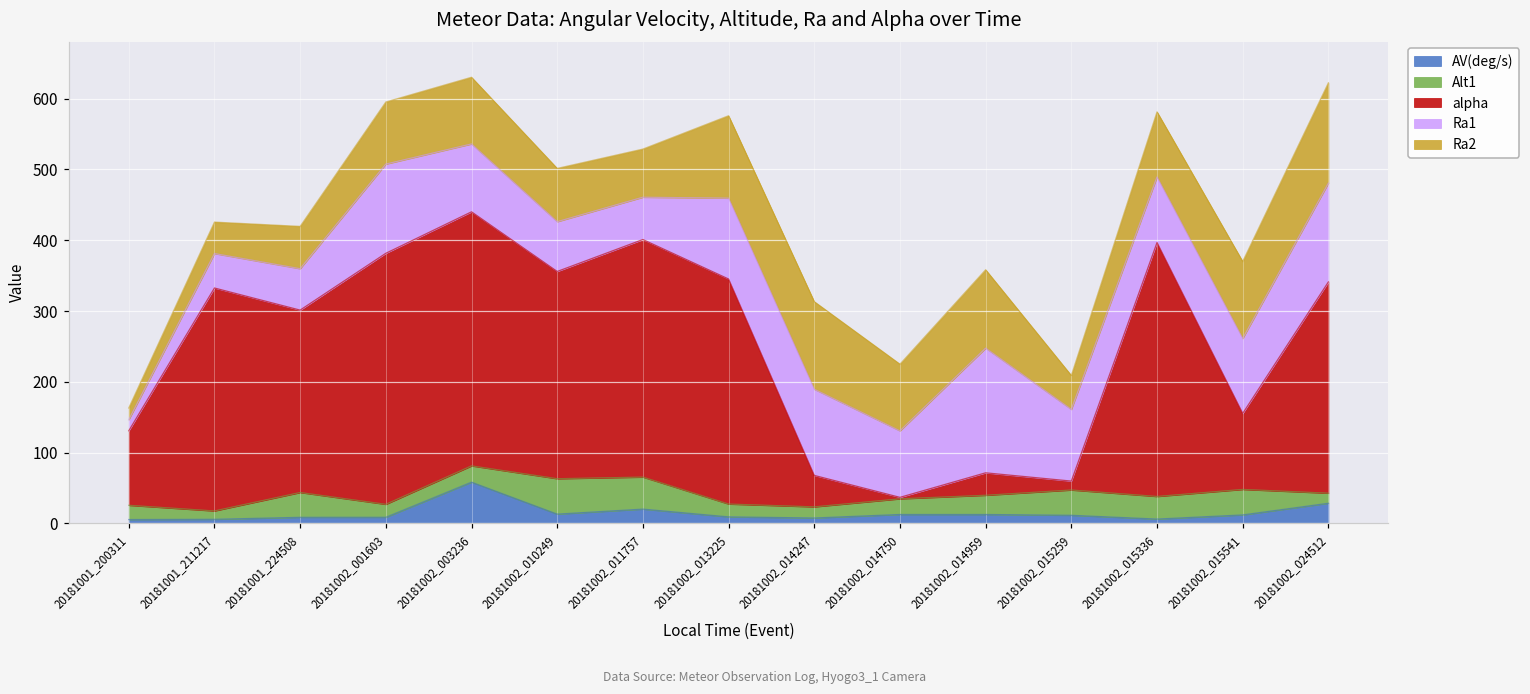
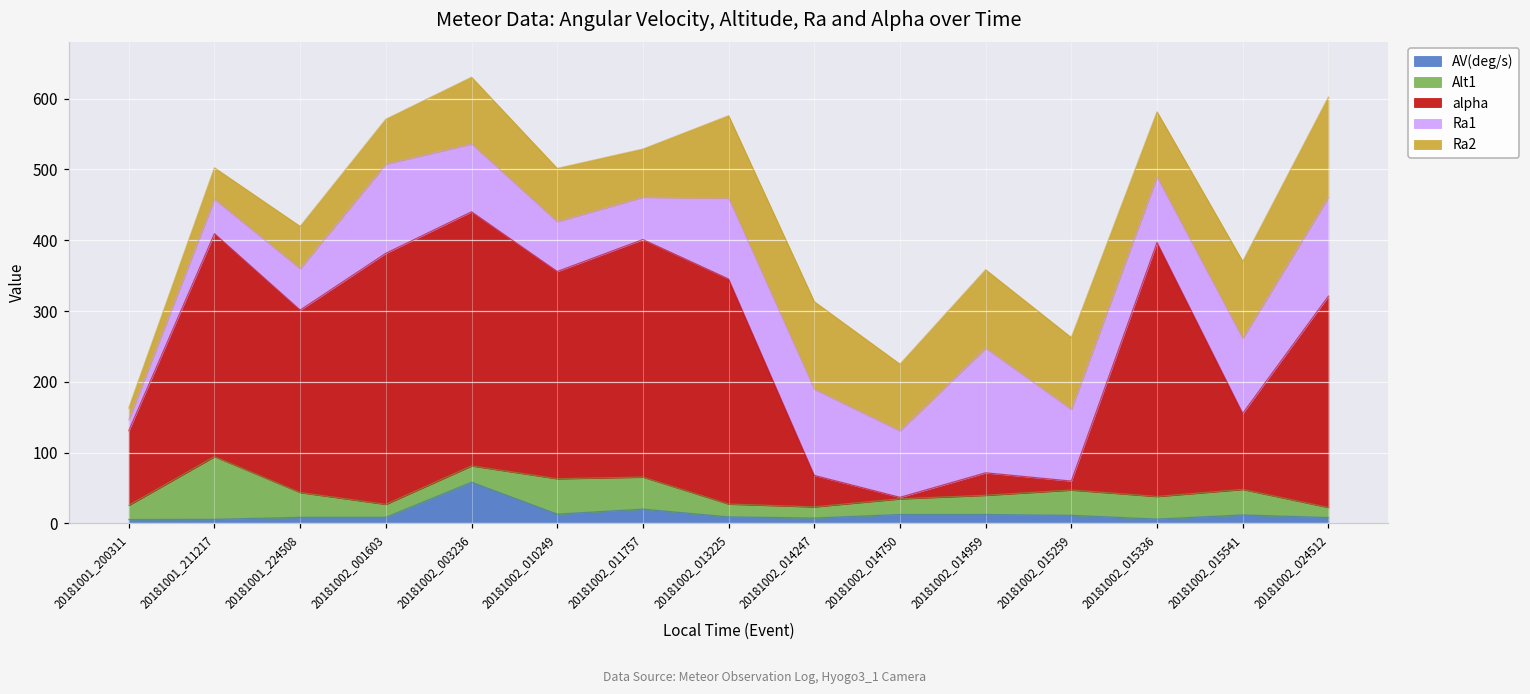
Alt1, 20181001_211217: 10 -> 90
Ra2, 20181002_001603: 90 -> 60
Ra2, 20181002_015259: 50 -> 100
AV(deg/s), 20181002_024512: 30 -> 10
